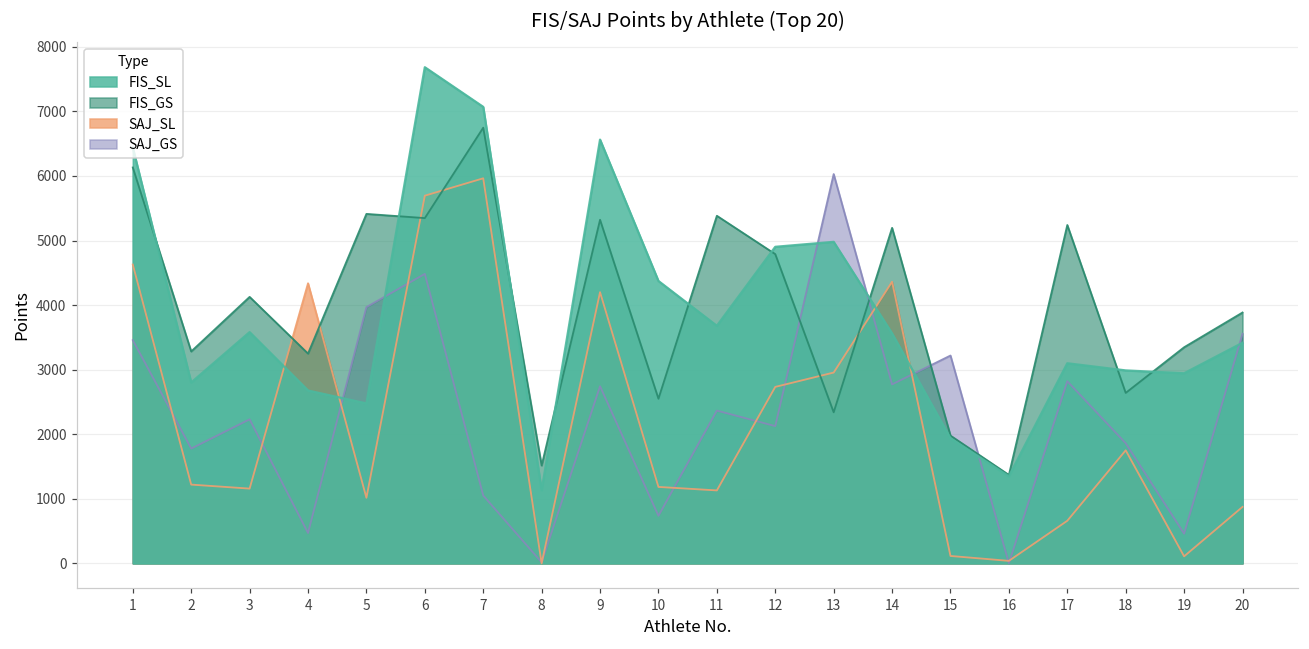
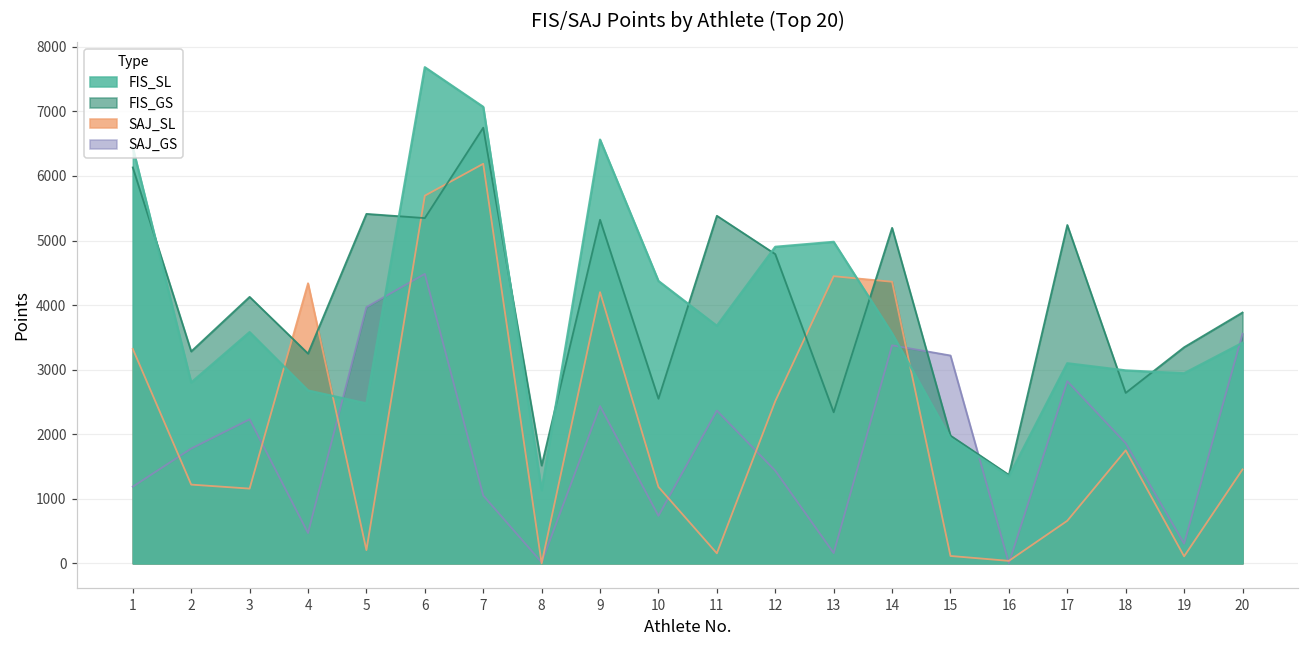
SAJ_GS, 1: 3500 -> 1200
SAJ_SL, 1: 4600 -> 3300
SAJ_SL, 5: 1000 -> 200
SAJ_SL, 7: 6000 -> 6200
SAJ_GS, 9: 2700 -> 2400
SAJ_SL, 11: 1100 -> 200
SAJ_GS, 12: 2100 -> 1400
SAJ_SL, 12: 2700 -> 2500
SAJ_GS, 13: 6000 -> 200
SAJ_SL, 13: 3000 -> 4400
SAJ_GS, 14: 2800 -> 3400
SAJ_GS, 19: 500 -> 300
SAJ_SL, 20: 900 -> 1500
